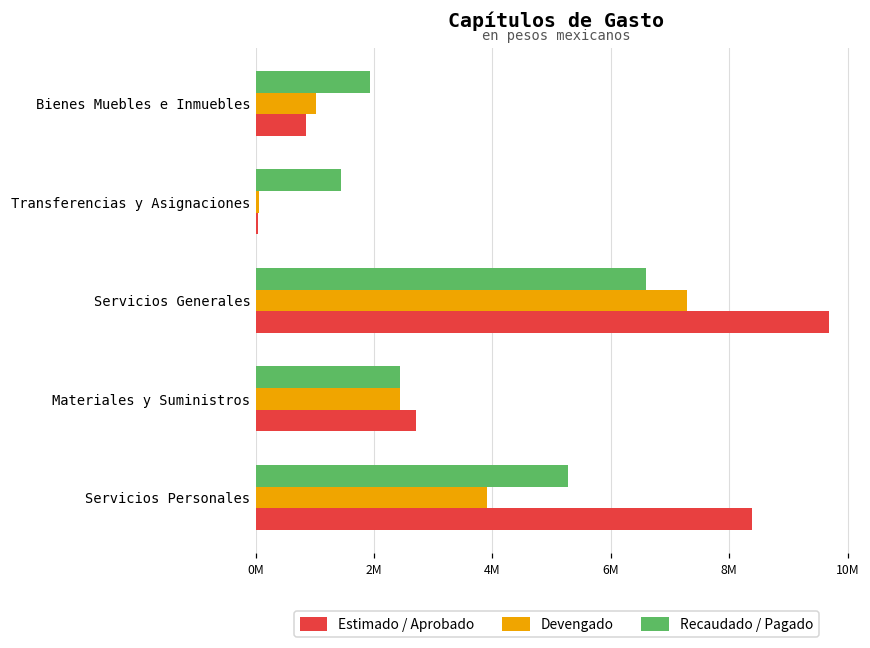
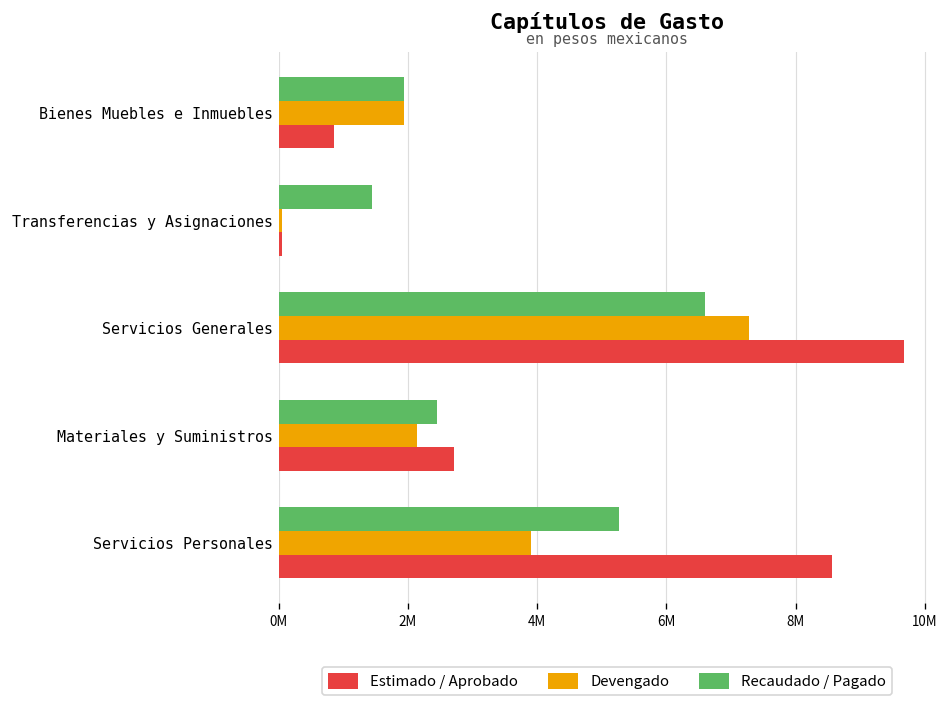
Devengado, Bienes Muebles e Inmuebles: 1000000 -> 1900000
Devengado, Materiales y Suministros: 2400000 -> 2100000
Estimado / Aprobado, Servicios Personales: 8400000 -> 8600000
